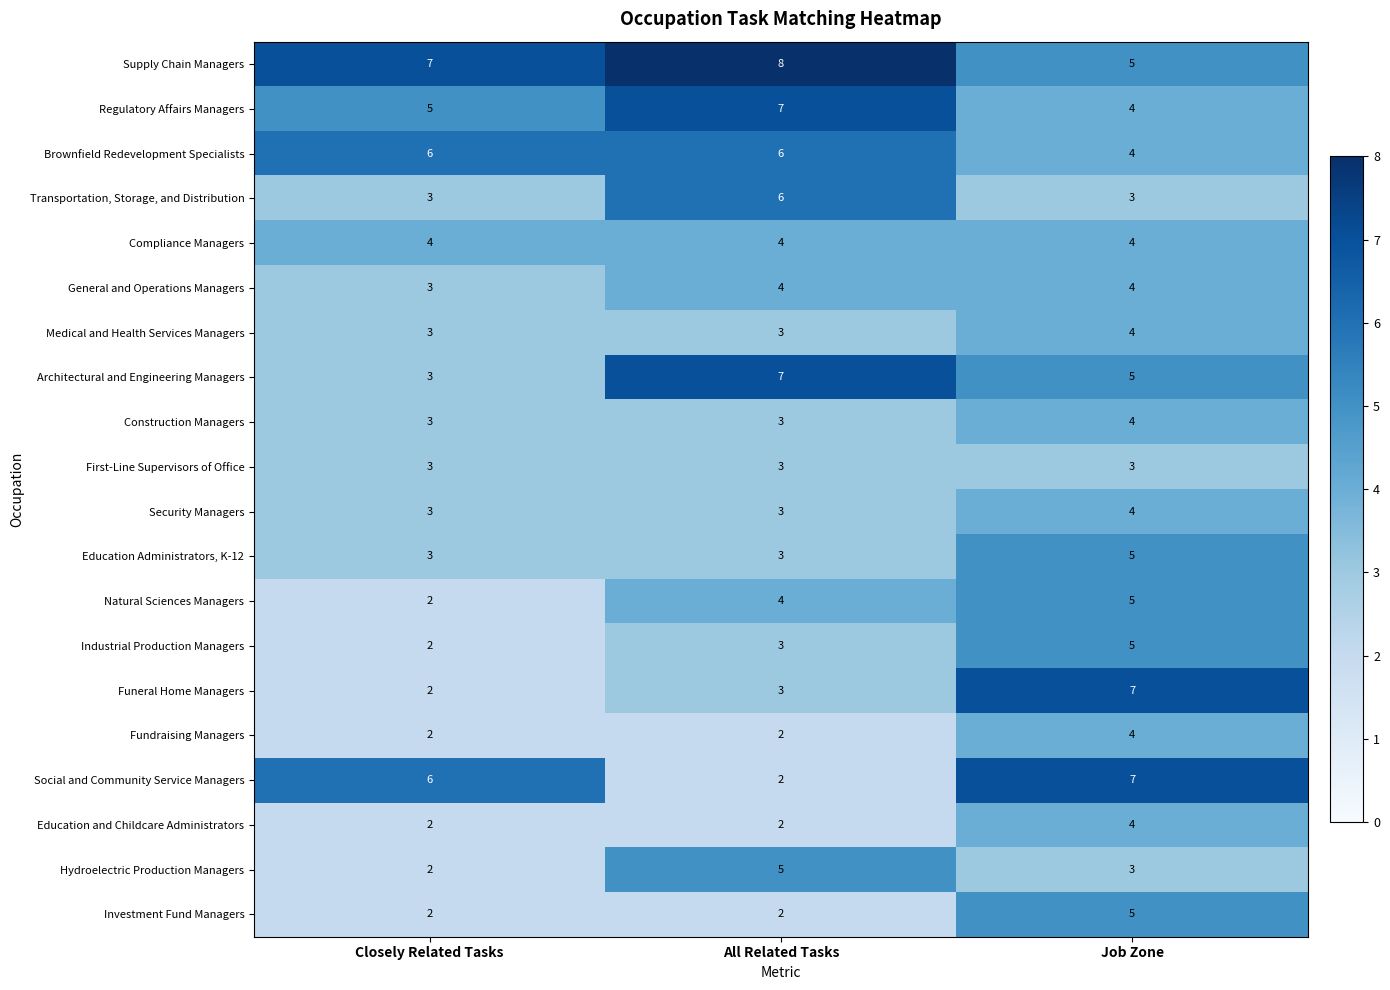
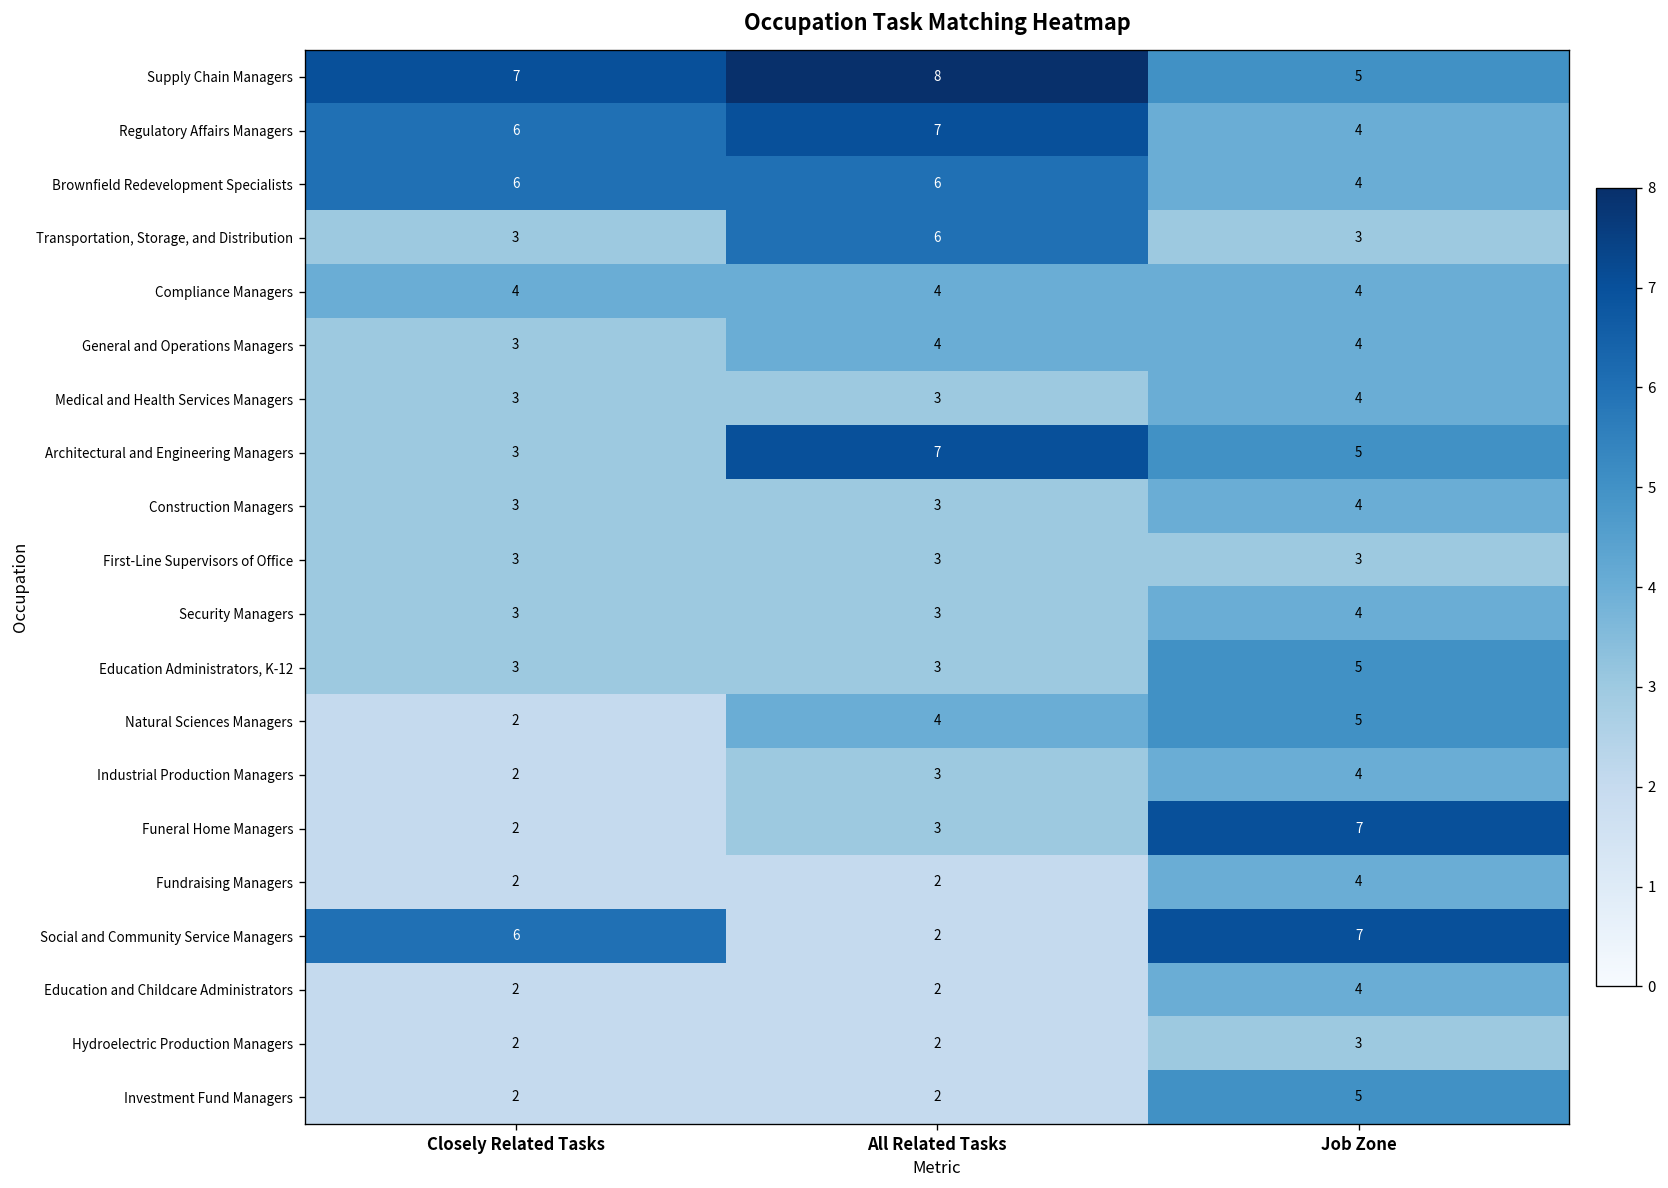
Regulatory Affairs Managers, Closely Related Tasks: 5 -> 6
Industrial Production Managers, Job Zone: 5 -> 4
Hydroelectric Production Managers, All Related Tasks: 5 -> 2
